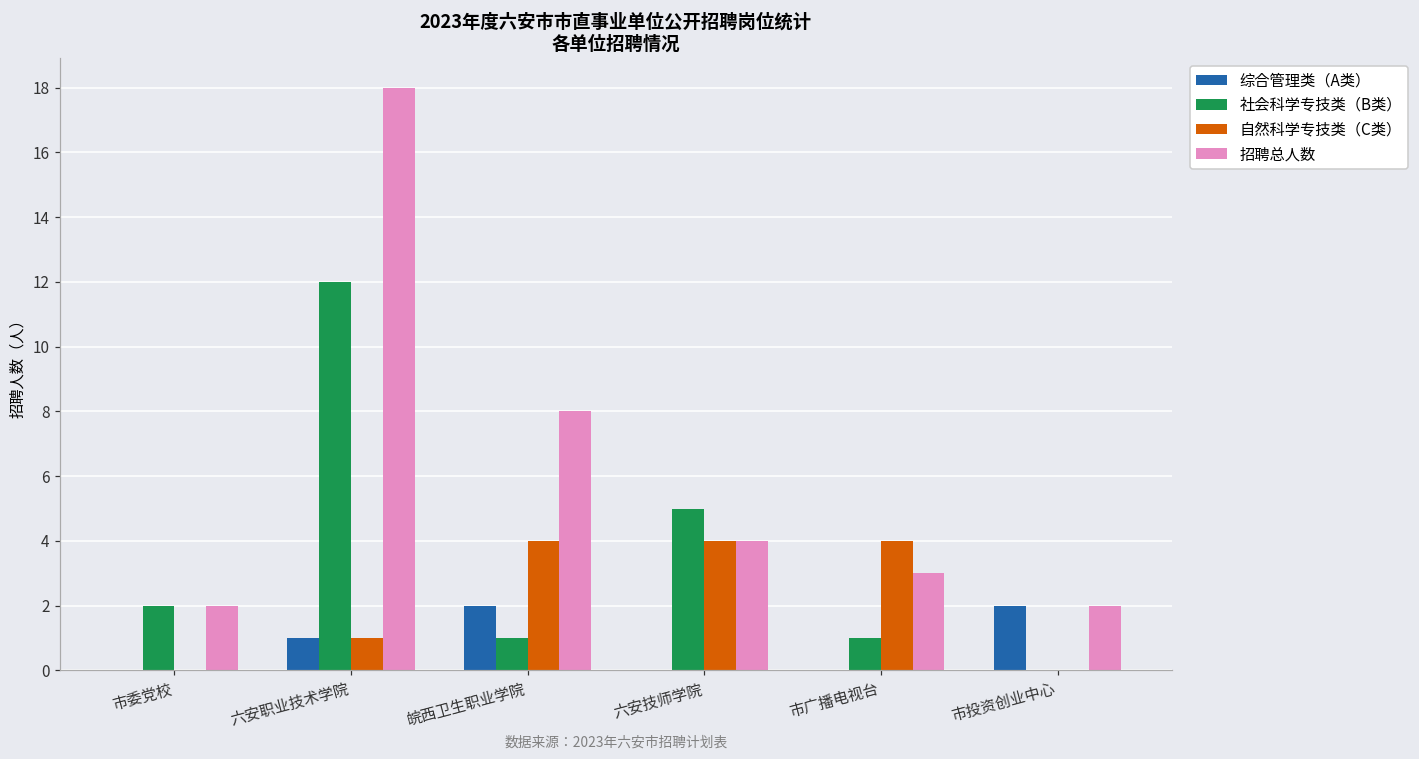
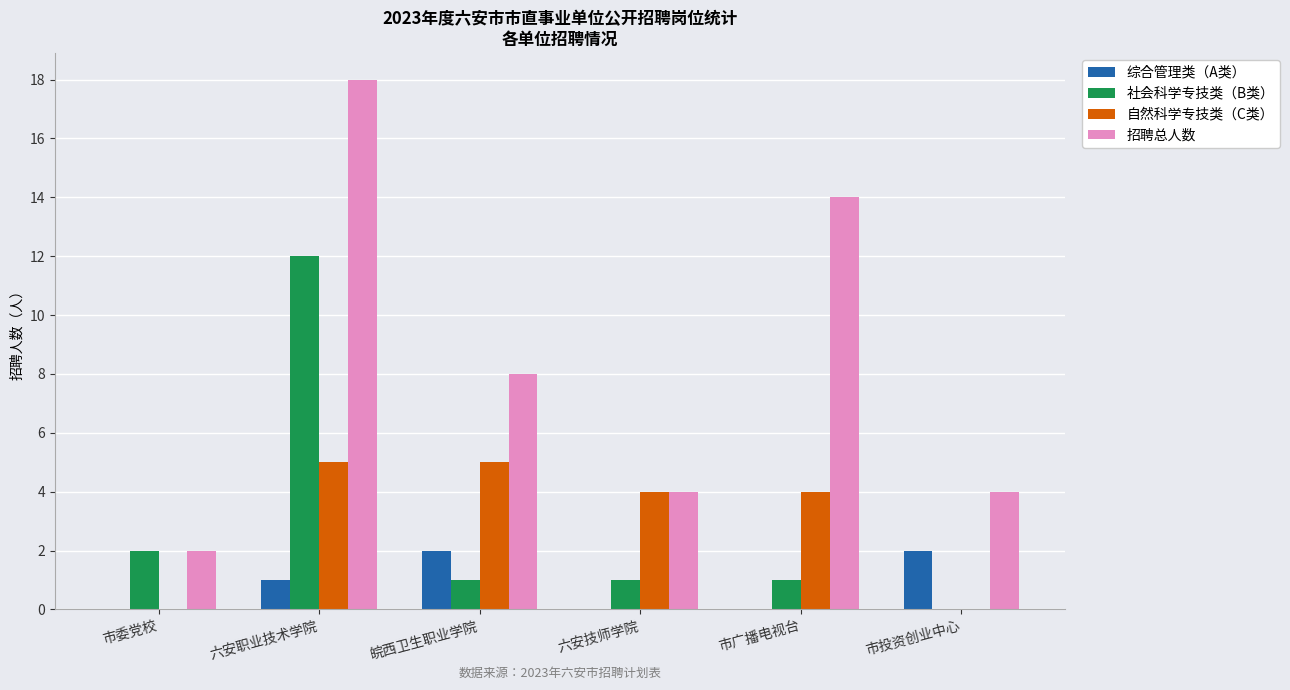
自然科学专技类（C类）, 六安职业技术学院: 1 -> 5
自然科学专技类（C类）, 皖西卫生职业学院: 4 -> 5
社会科学专技类（B类）, 六安技师学院: 5 -> 1
招聘总人数, 市广播电视台: 3 -> 14
招聘总人数, 市投资创业中心: 2 -> 4
